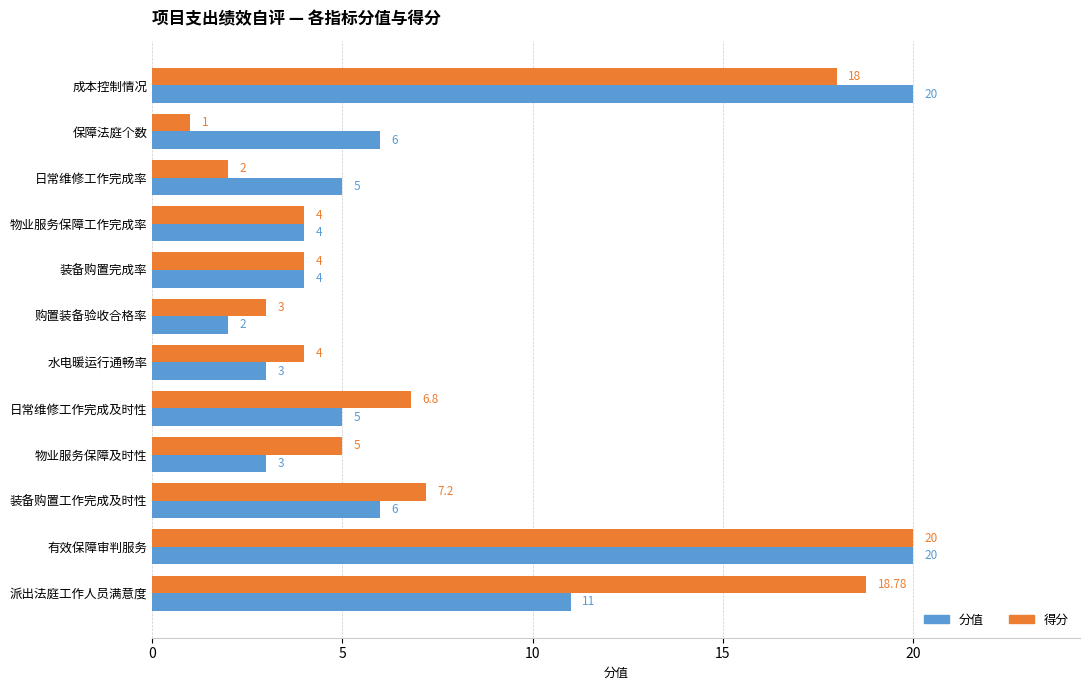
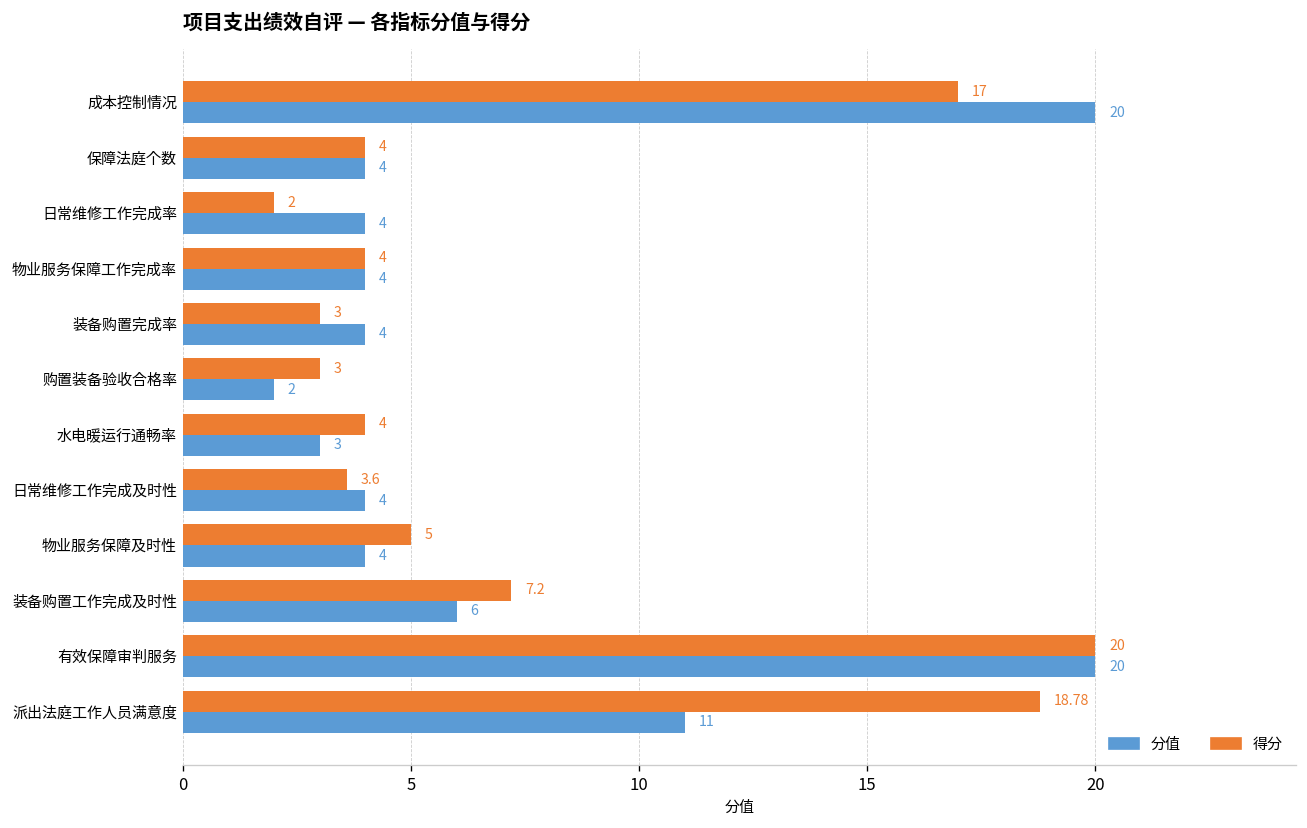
得分, 成本控制情况: 18 -> 17
得分, 保障法庭个数: 1 -> 4
分值, 保障法庭个数: 6 -> 4
分值, 日常维修工作完成率: 5 -> 4
得分, 装备购置完成率: 4 -> 3
得分, 日常维修工作完成及时性: 6.8 -> 3.6
分值, 日常维修工作完成及时性: 5 -> 4
分值, 物业服务保障及时性: 3 -> 4
